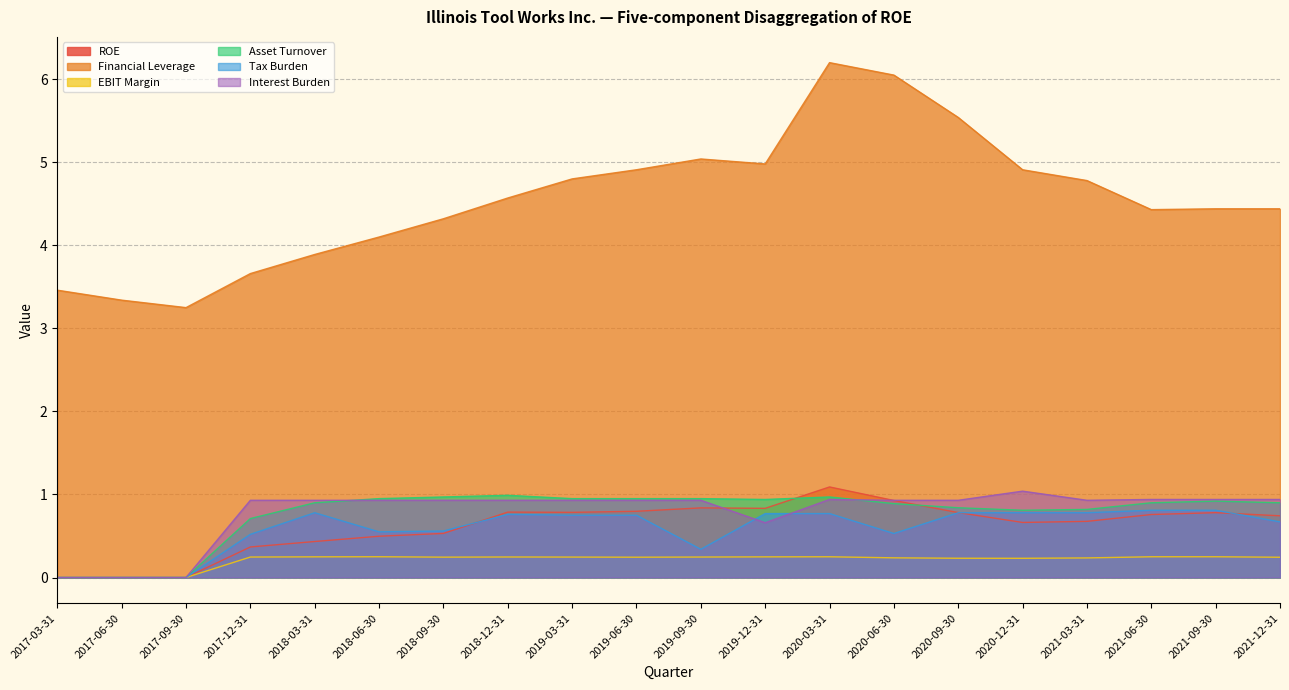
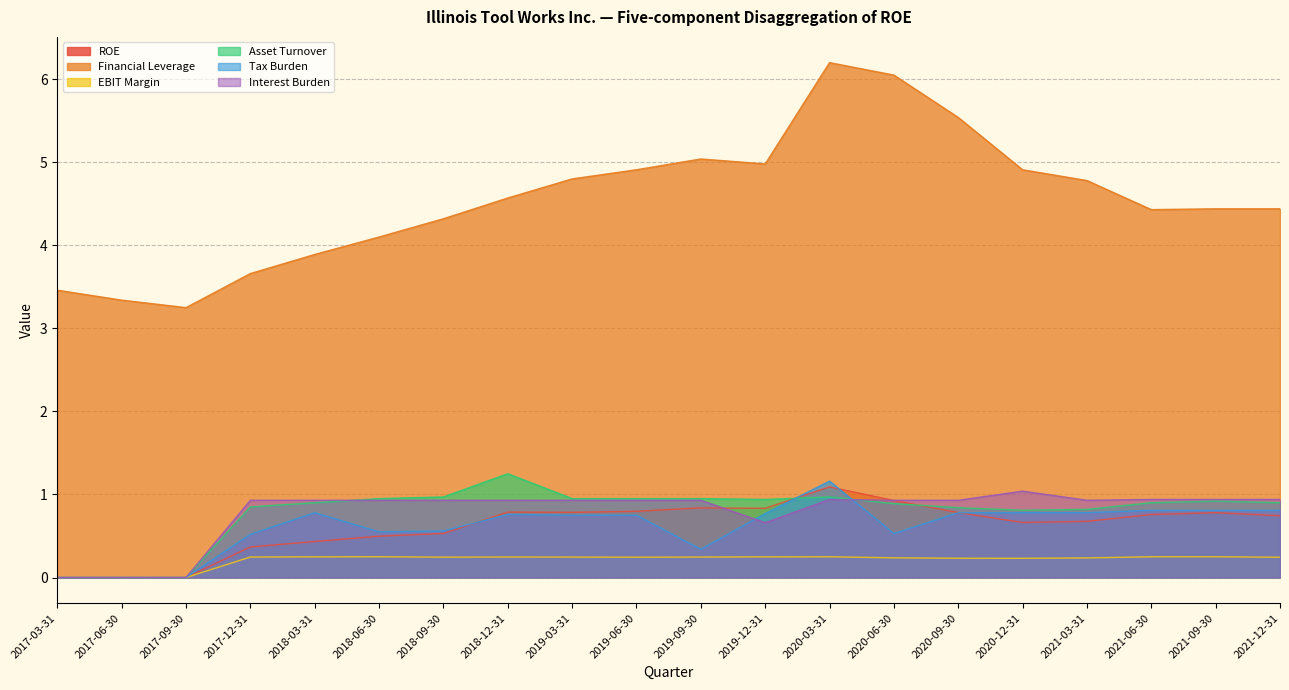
Asset Turnover, 2017-12-31: 0.7 -> 0.9
Asset Turnover, 2018-12-31: 1.0 -> 1.3
Tax Burden, 2020-03-31: 0.8 -> 1.2
Tax Burden, 2021-12-31: 0.7 -> 0.8
